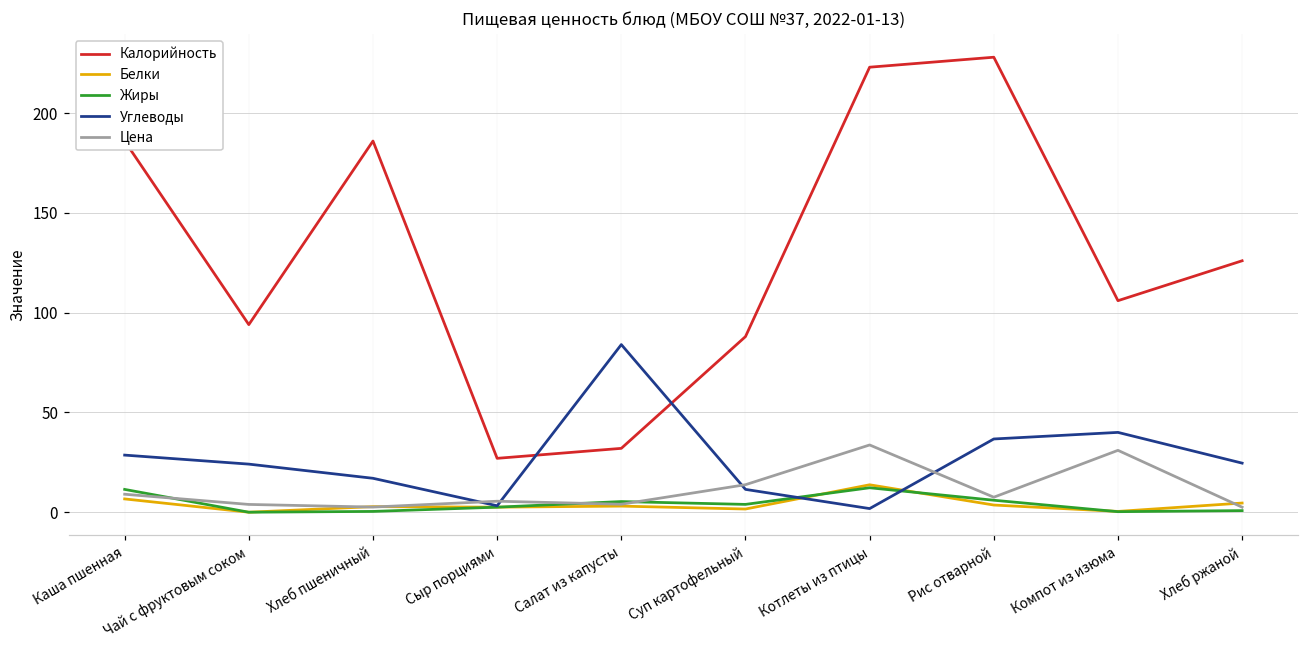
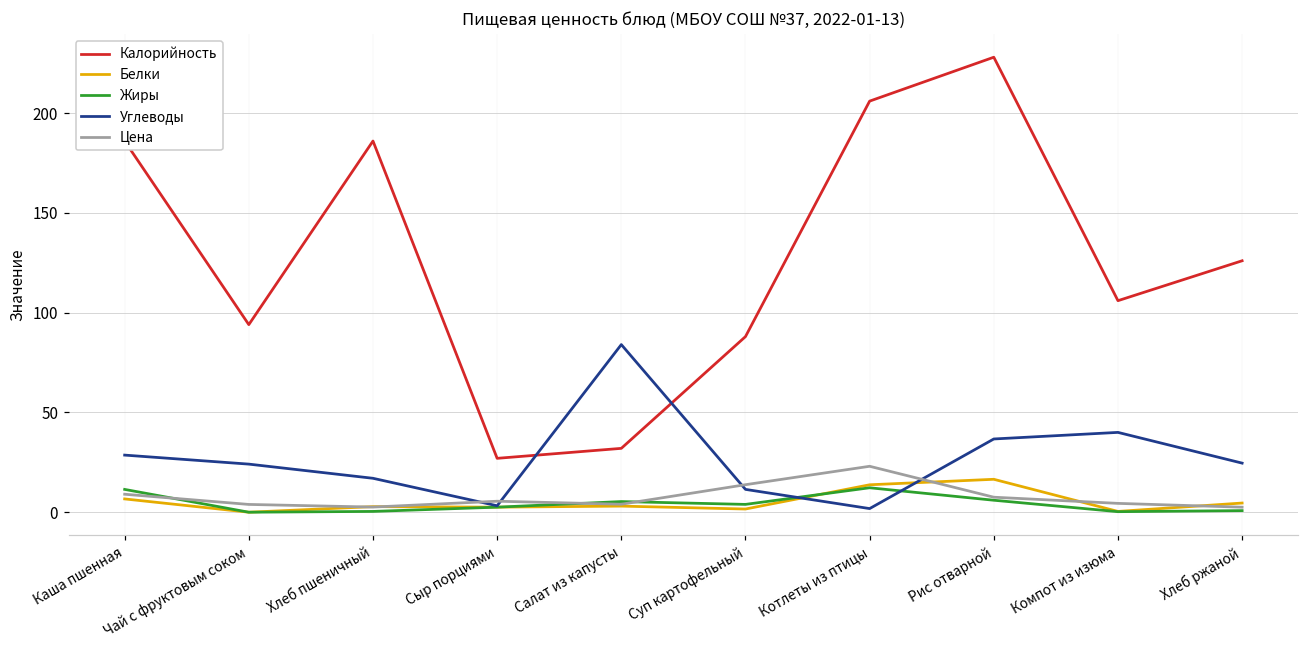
Калорийность, Котлеты из птицы: 223 -> 206
Цена, Котлеты из птицы: 34 -> 23
Белки, Рис отварной: 4 -> 17
Цена, Компот из изюма: 31 -> 4
